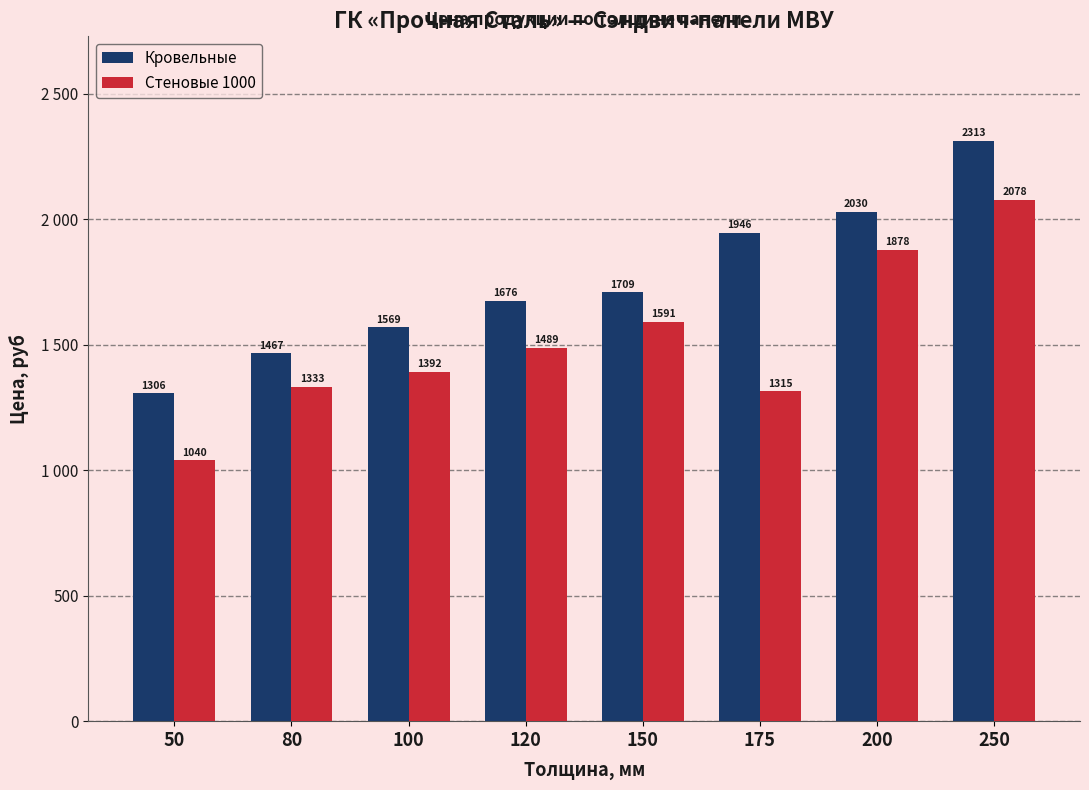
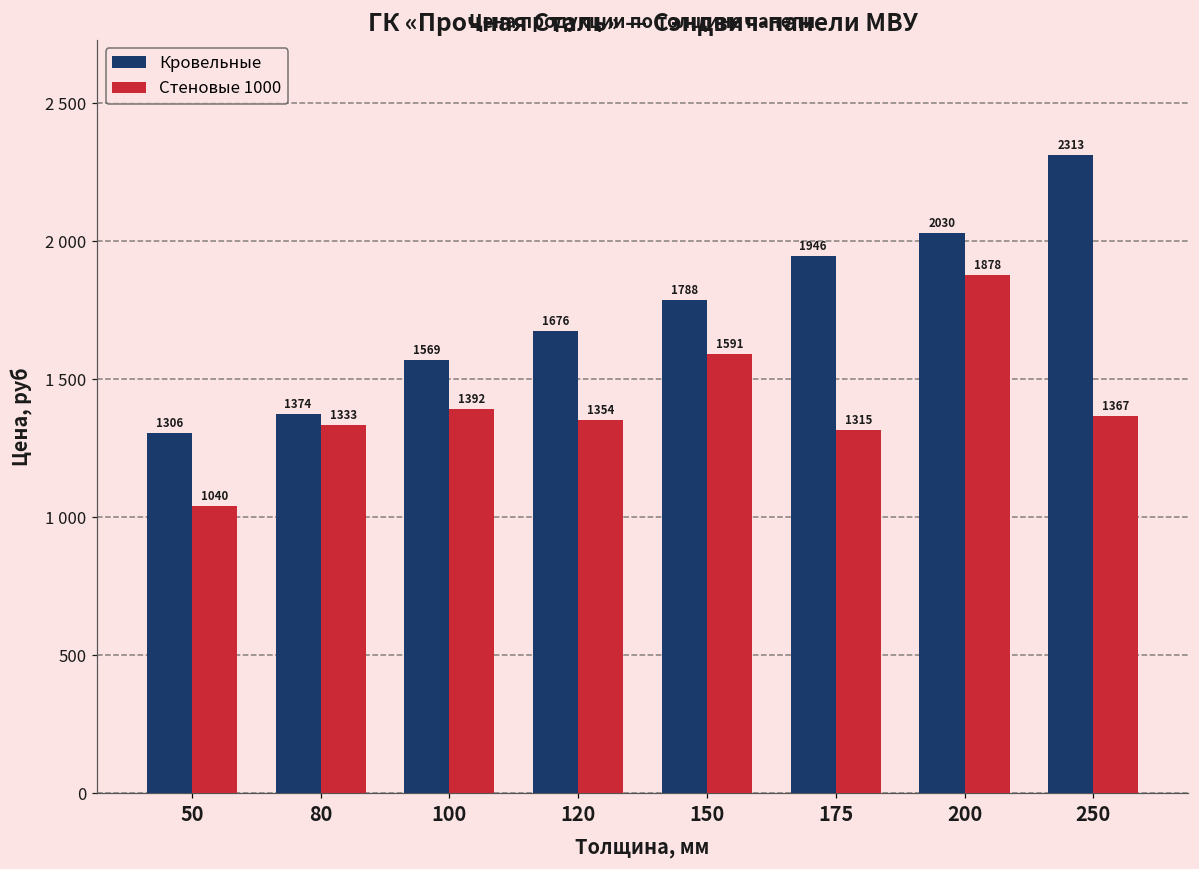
Кровельные, 80: 1467 -> 1374
Стеновые 1000, 120: 1489 -> 1354
Кровельные, 150: 1709 -> 1788
Стеновые 1000, 250: 2078 -> 1367
